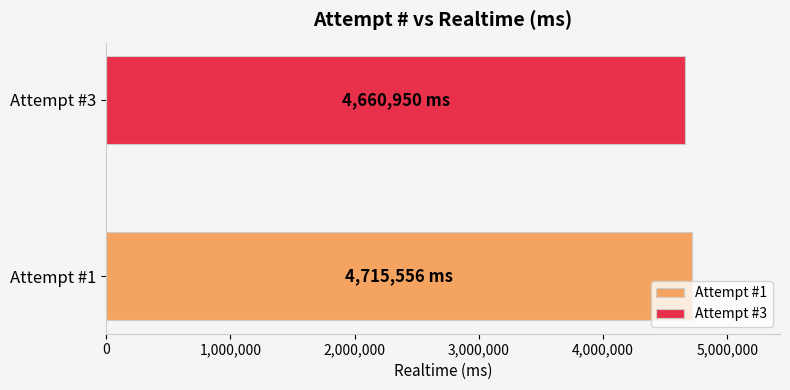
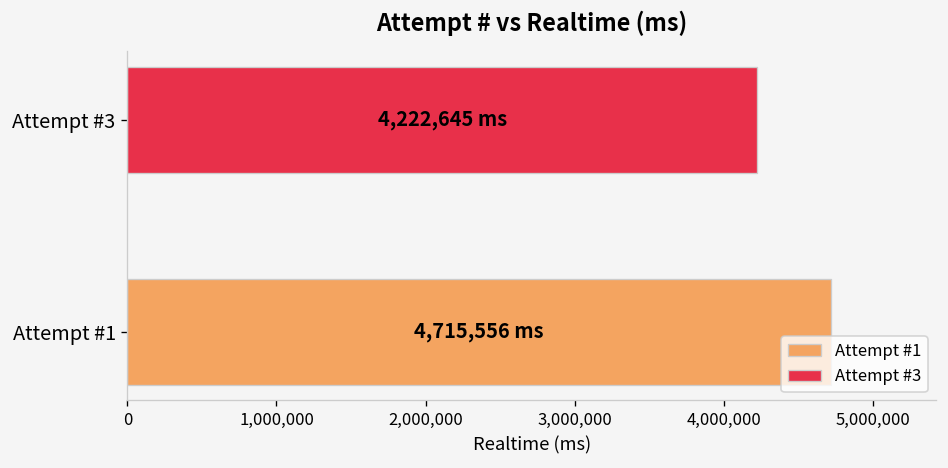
Attempt #3: 4,660,950 -> 4,222,645
